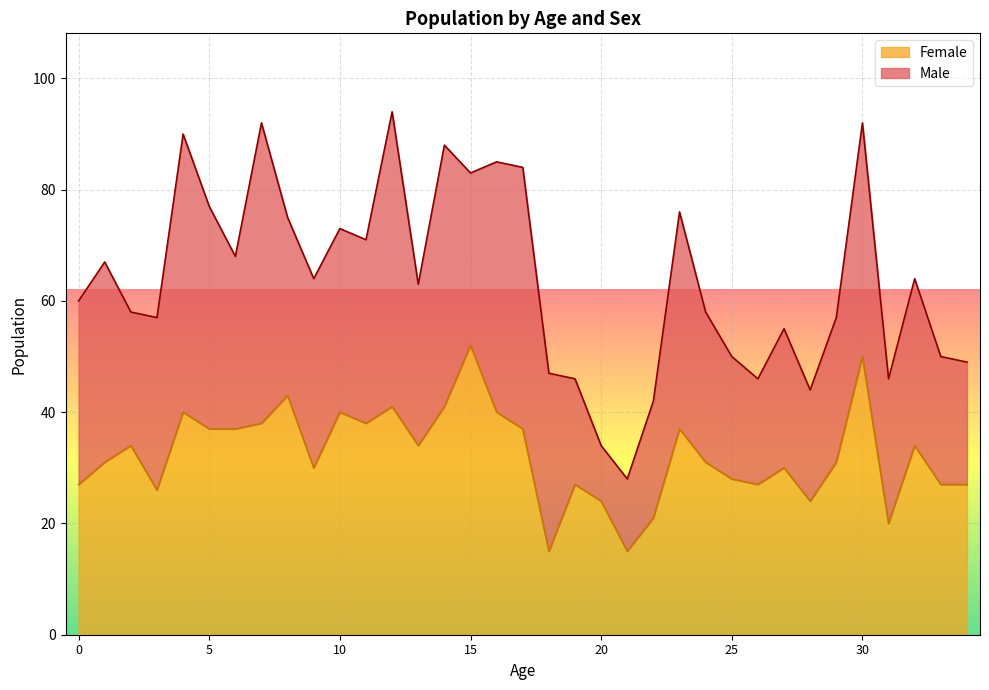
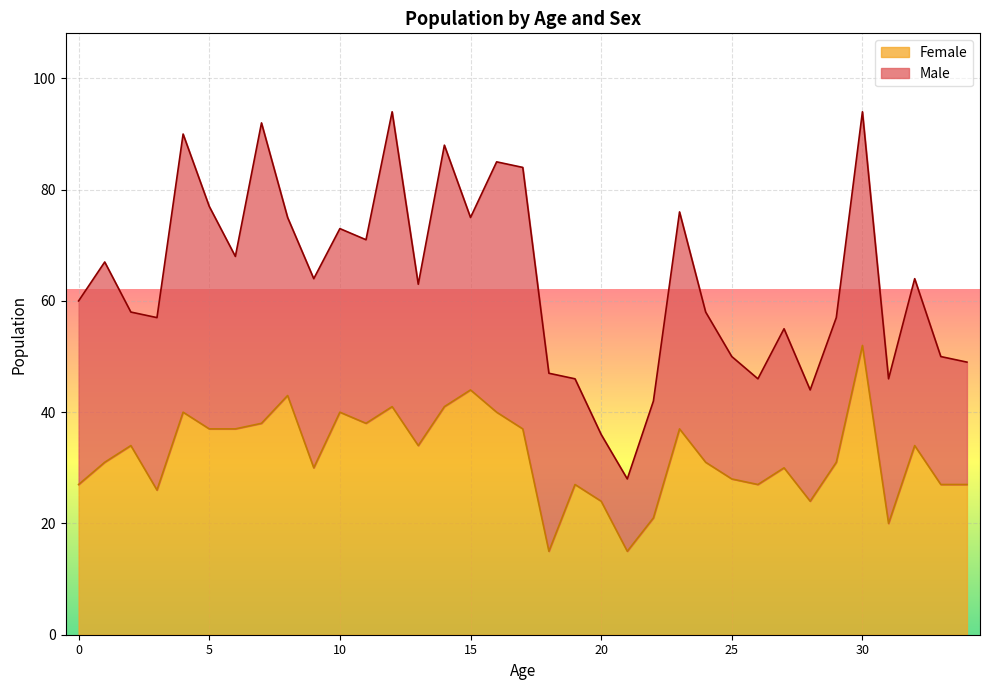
Female, 15: 52 -> 44
Male, 20: 10 -> 12
Female, 30: 50 -> 52
